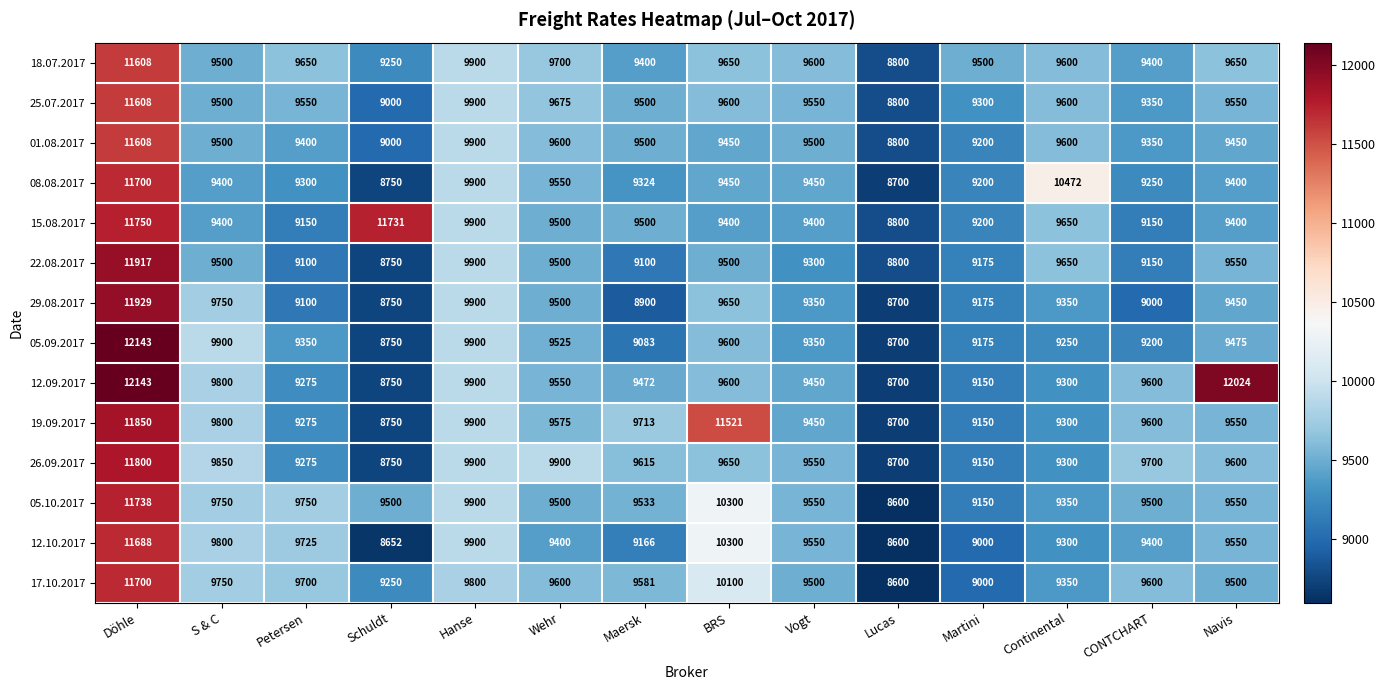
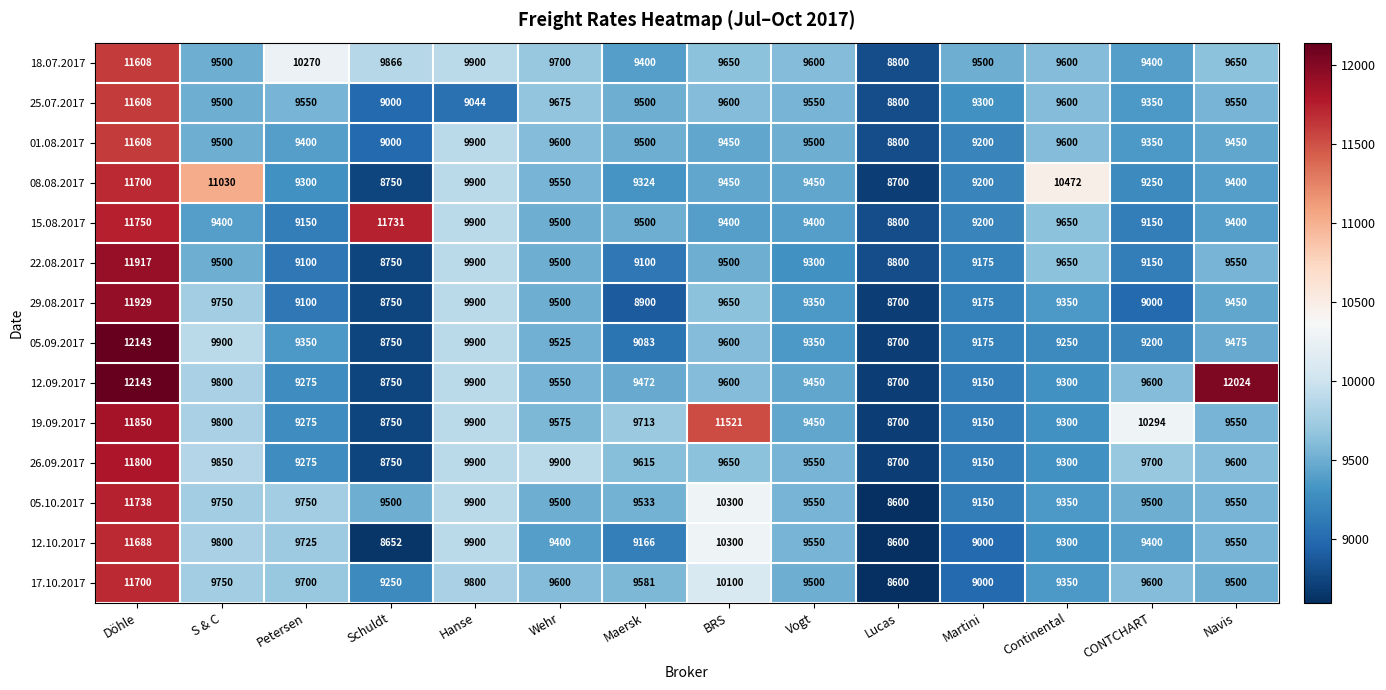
18.07.2017, Petersen: 9650 -> 10270
18.07.2017, Schuldt: 9250 -> 9866
25.07.2017, Hanse: 9900 -> 9044
08.08.2017, S & C: 9400 -> 11030
19.09.2017, CONTCHART: 9600 -> 10294
